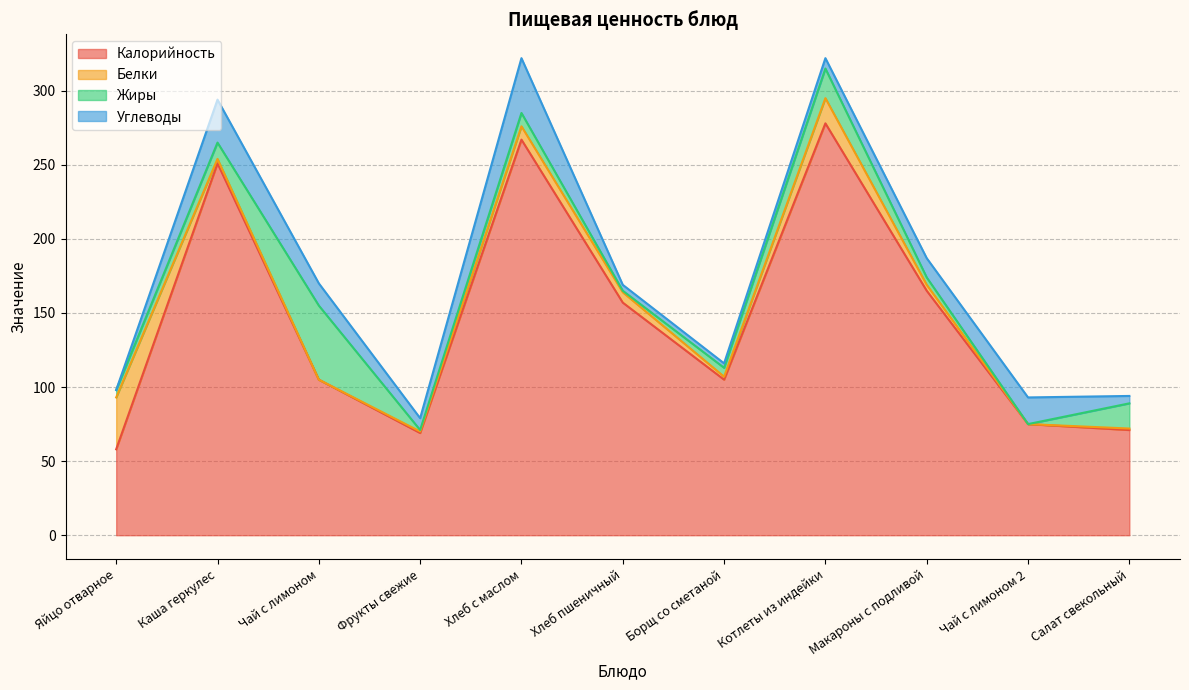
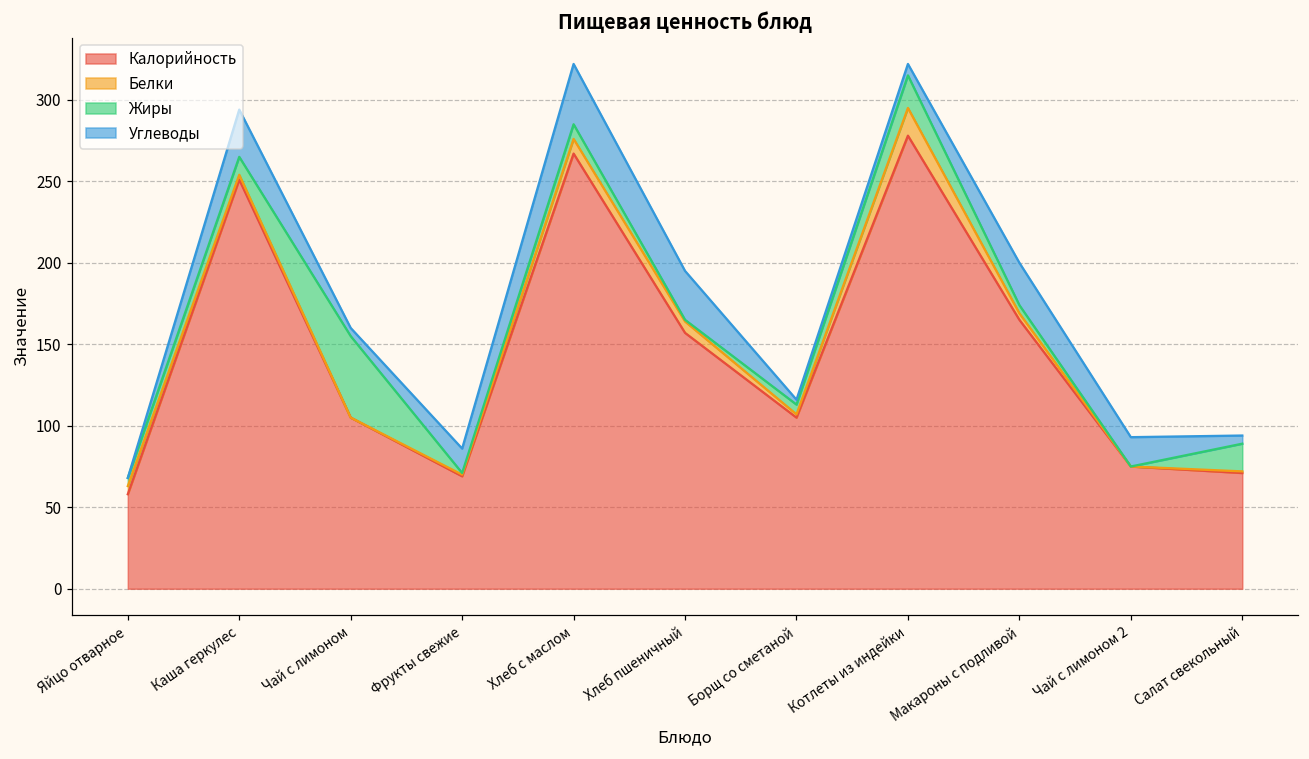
Белки, Яйцо отварное: 35 -> 5
Углеводы, Чай с лимоном: 15 -> 5
Углеводы, Фрукты свежие: 8 -> 15
Углеводы, Хлеб пшеничный: 4 -> 30
Углеводы, Макароны с подливой: 13 -> 26
